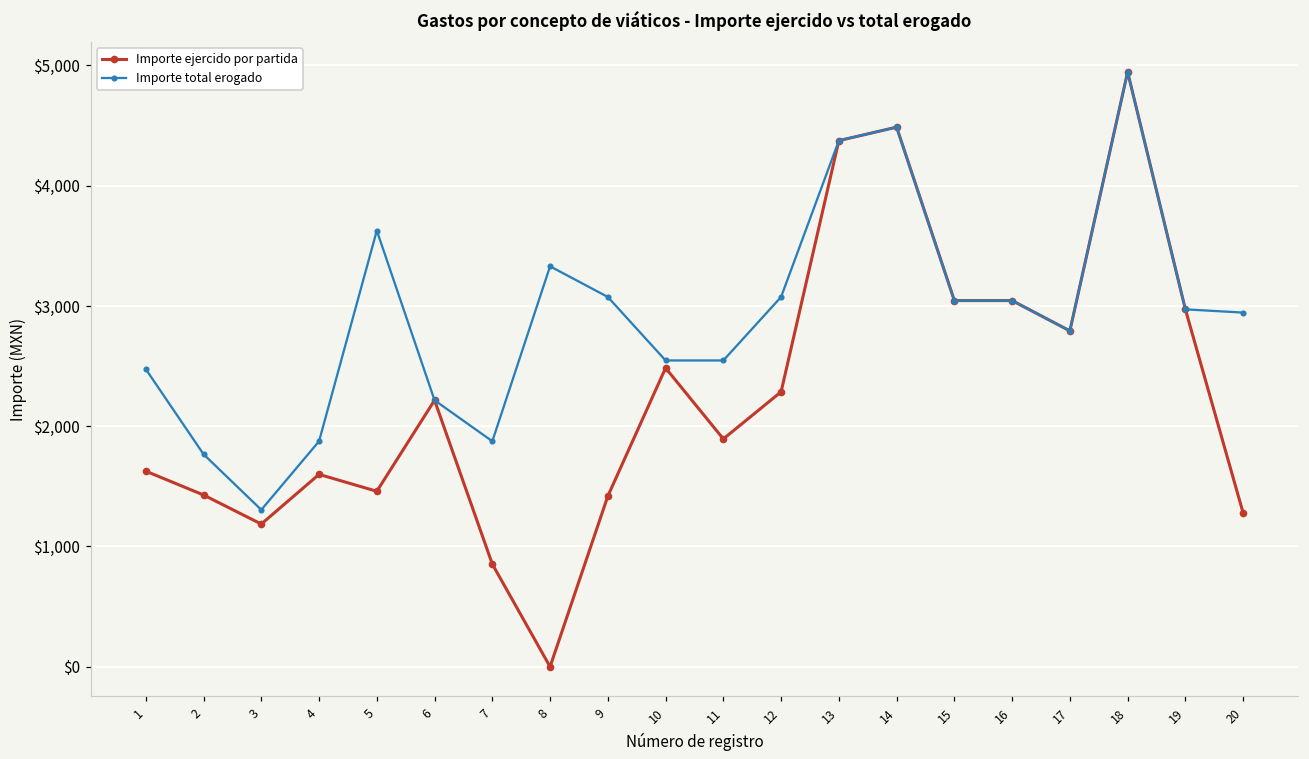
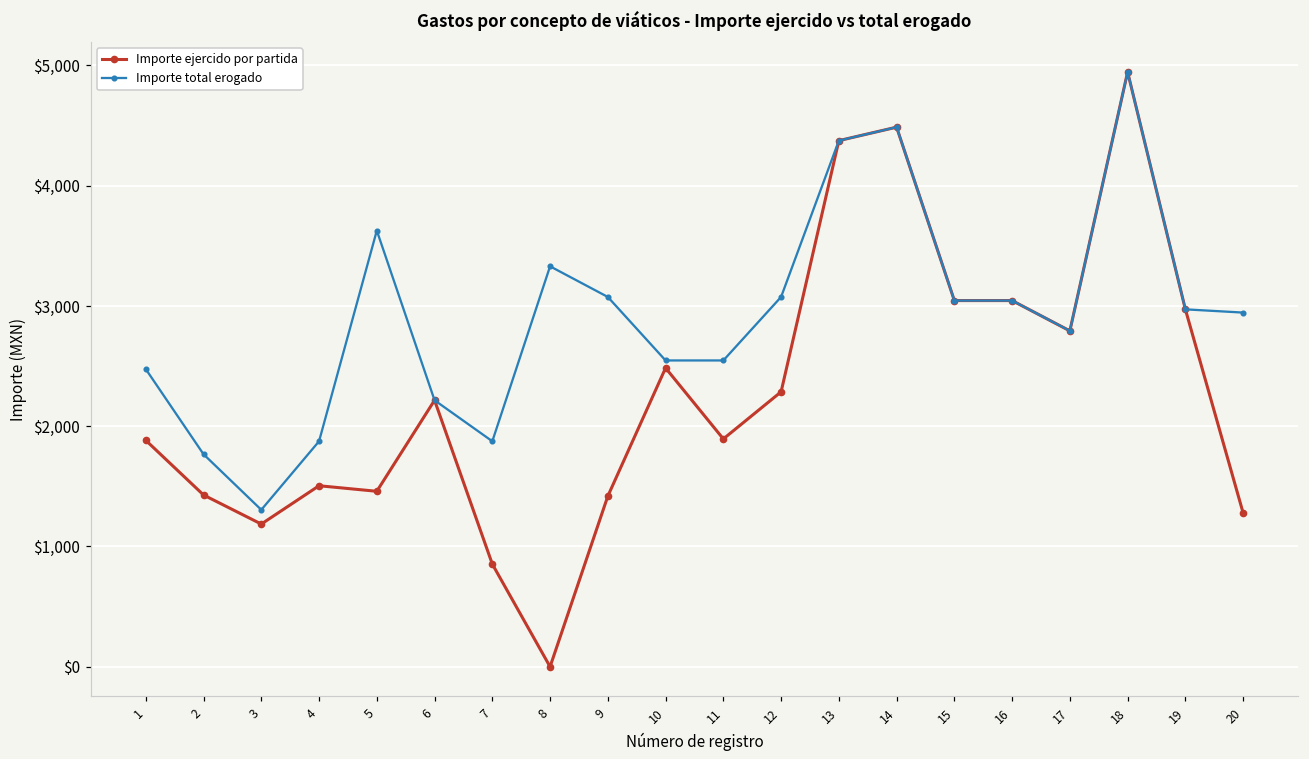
Importe ejercido por partida, 1: $1,630 -> $1,880
Importe ejercido por partida, 4: $1,600 -> $1,510
